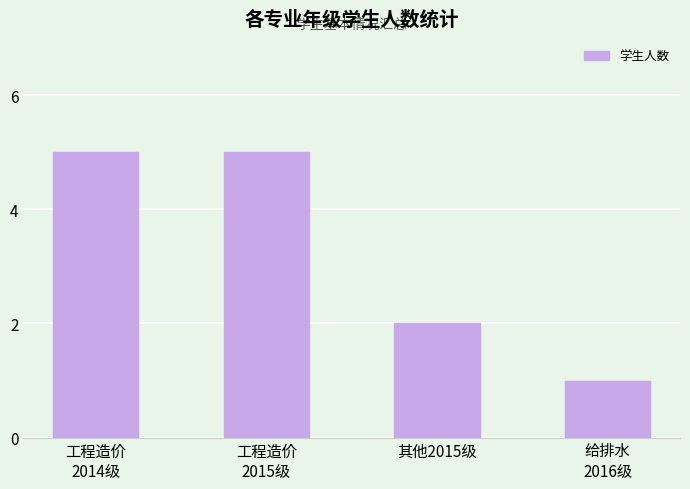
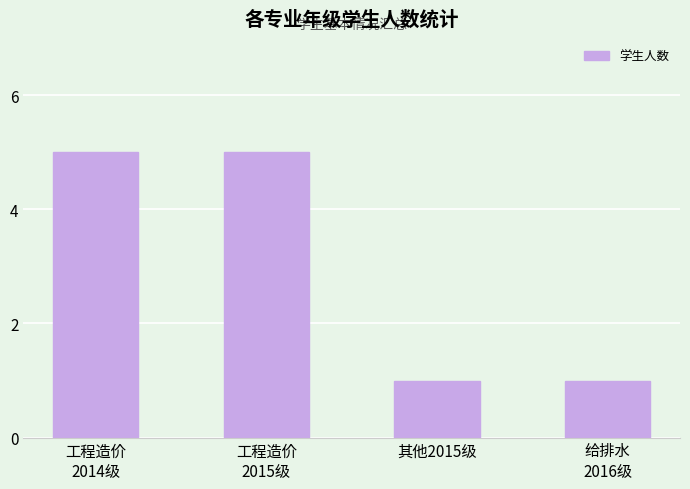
其他2015级: 2 -> 1
